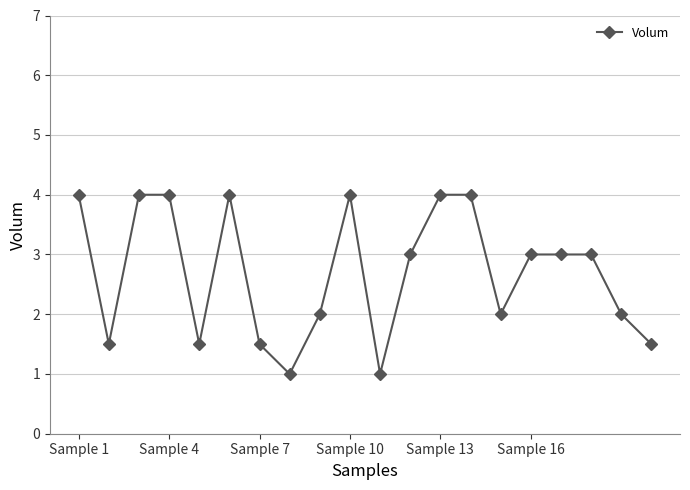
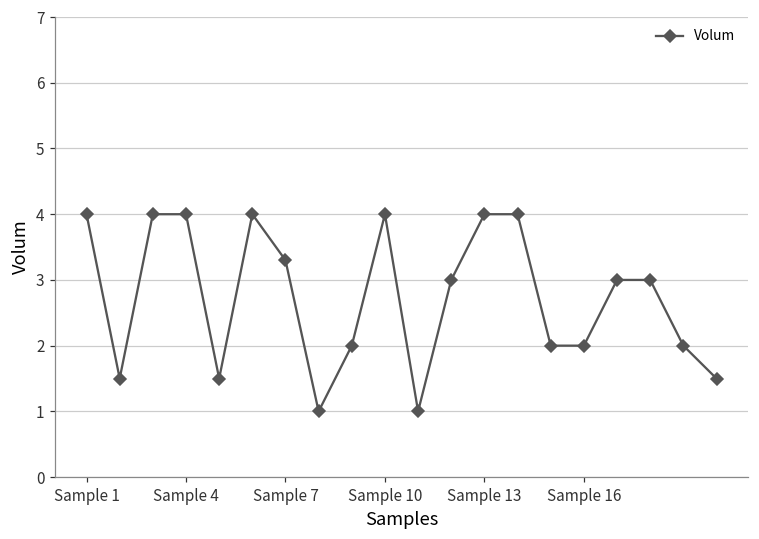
Sample 7: 1.5 -> 3.3
Sample 16: 3 -> 2
